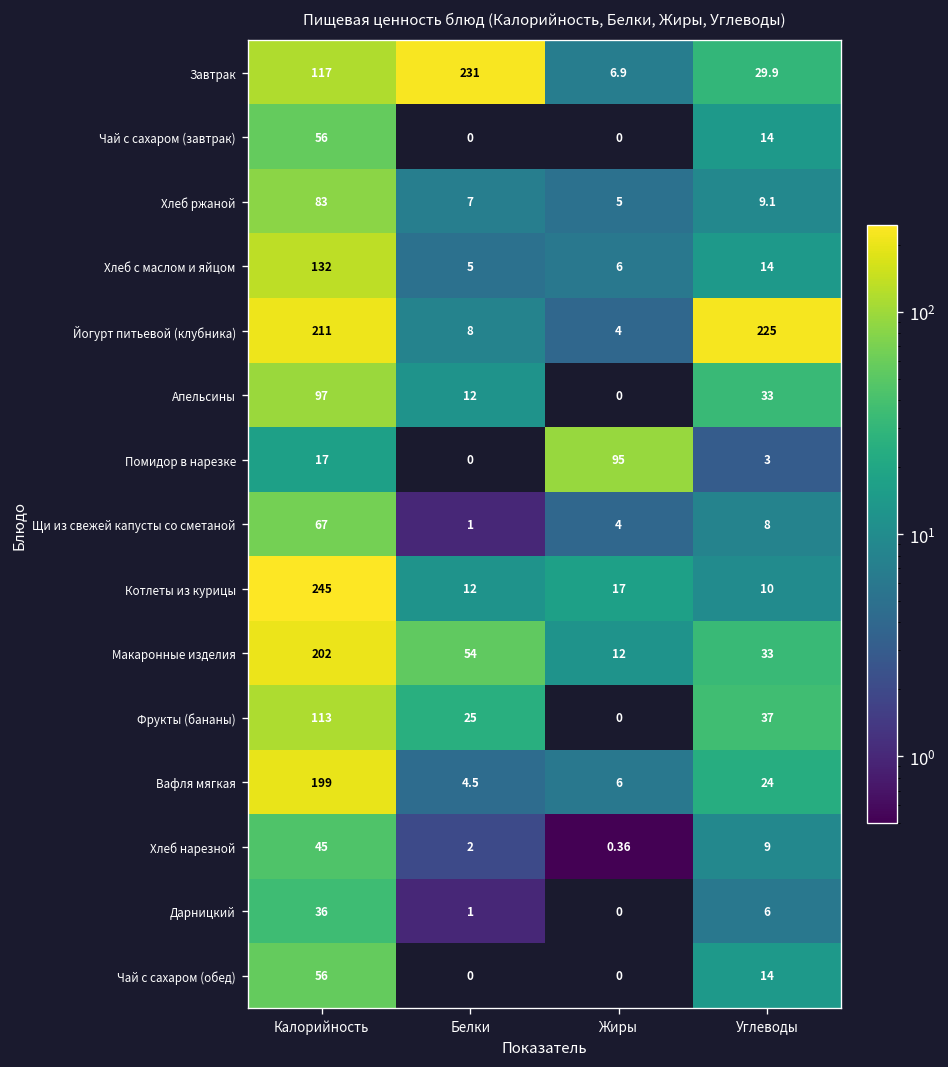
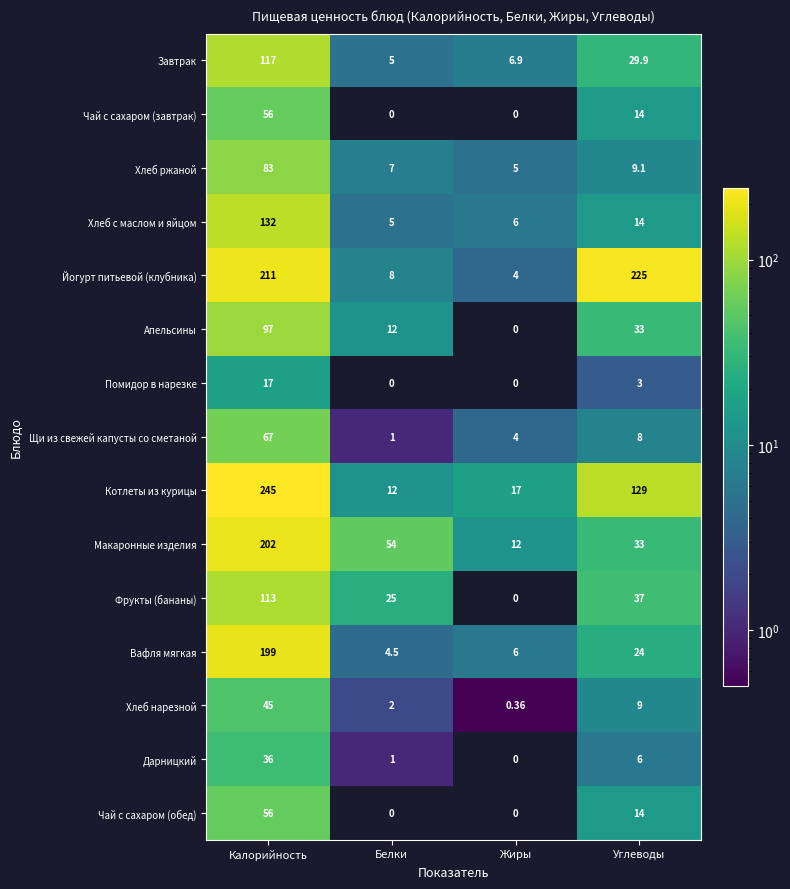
Завтрак, Белки: 231 -> 5
Помидор в нарезке, Жиры: 95 -> 0
Котлеты из курицы, Углеводы: 10 -> 129
